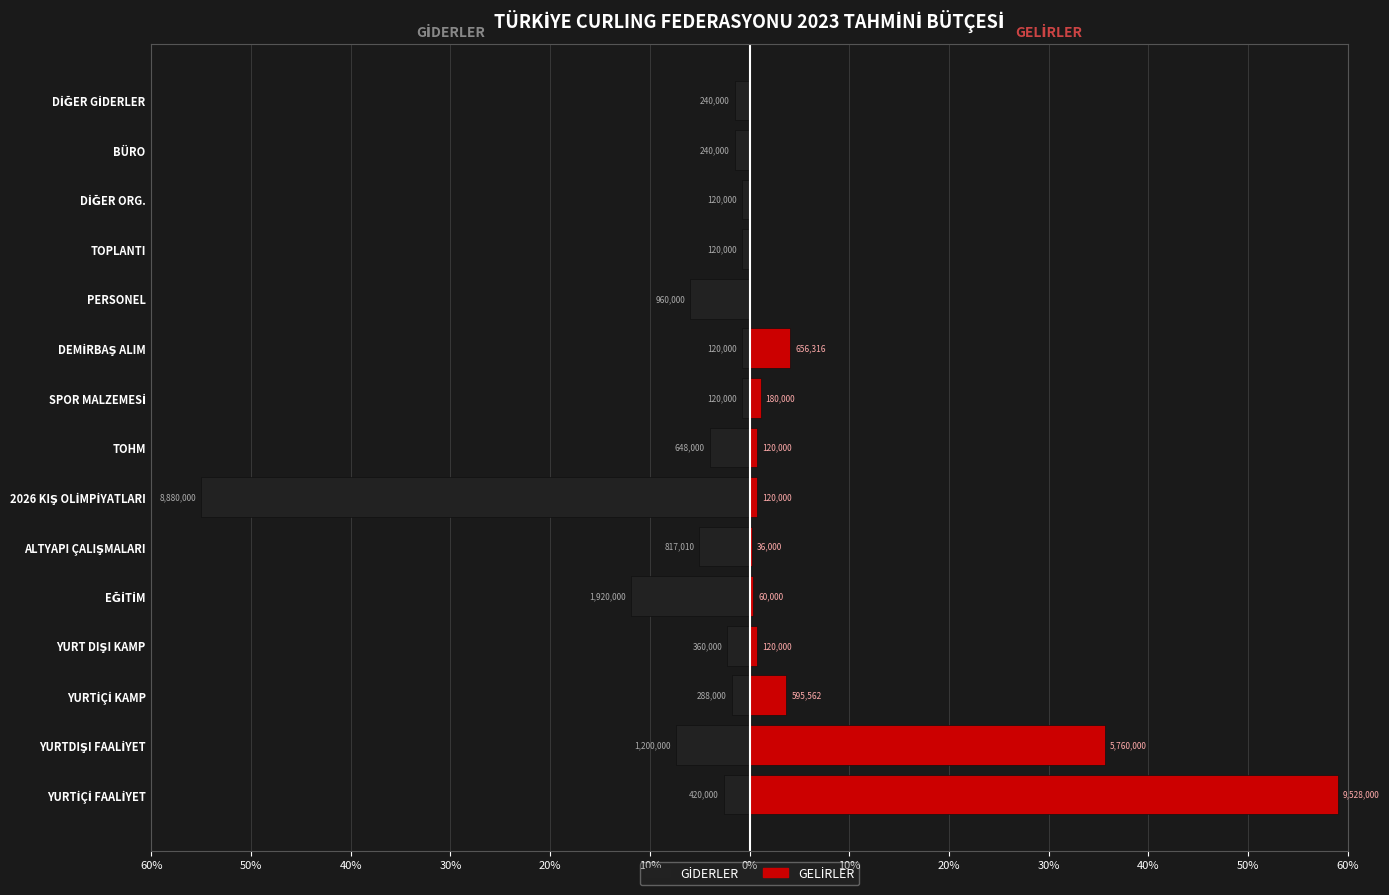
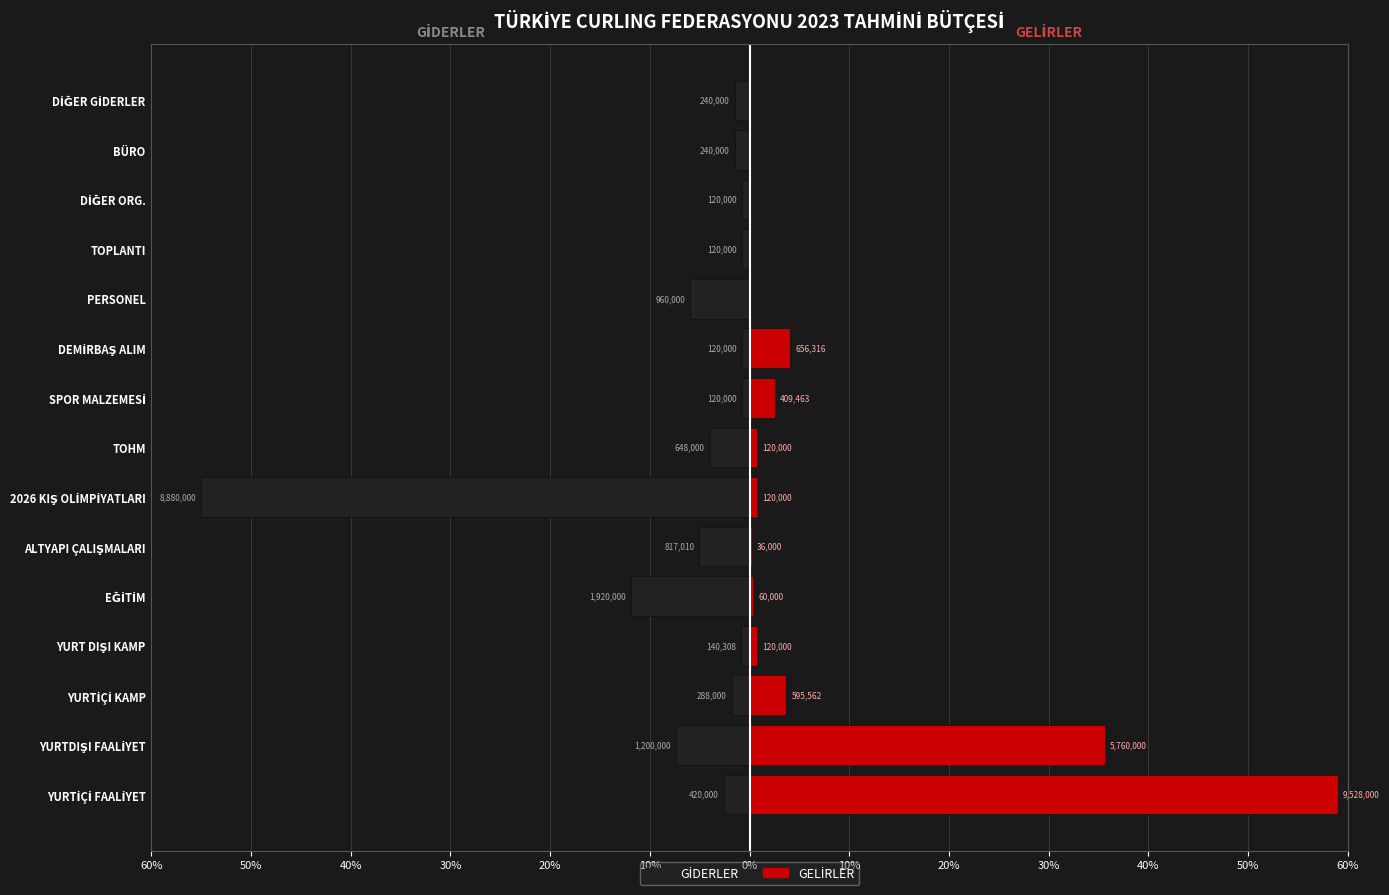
GELİRLER, SPOR MALZEMESİ: 180,000 -> 409,463
GİDERLER, YURT DIŞI KAMP: 360,000 -> 140,308
